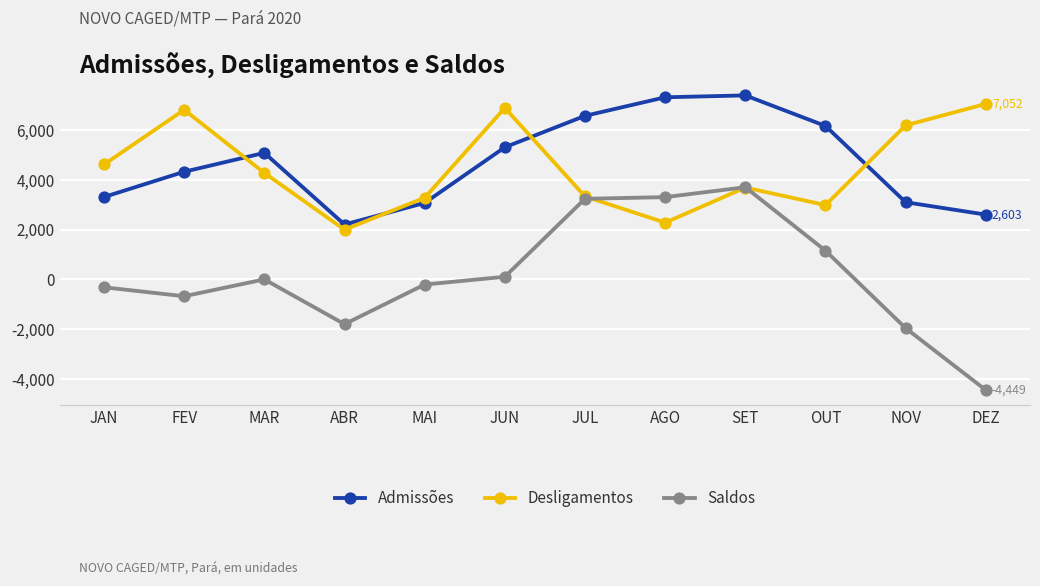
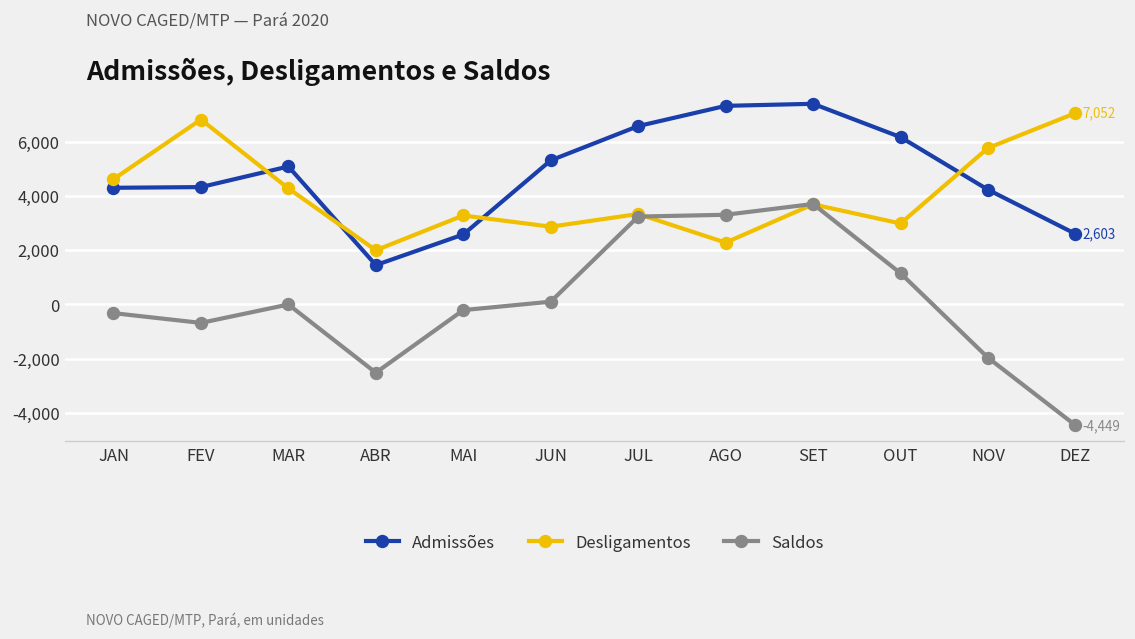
Admissões, JAN: 3,300 -> 4,300
Admissões, ABR: 2,200 -> 1,500
Saldos, ABR: -1,800 -> -2,500
Admissões, MAI: 3,100 -> 2,600
Desligamentos, JUN: 6,900 -> 2,900
Admissões, NOV: 3,100 -> 4,200
Desligamentos, NOV: 6,200 -> 5,800
